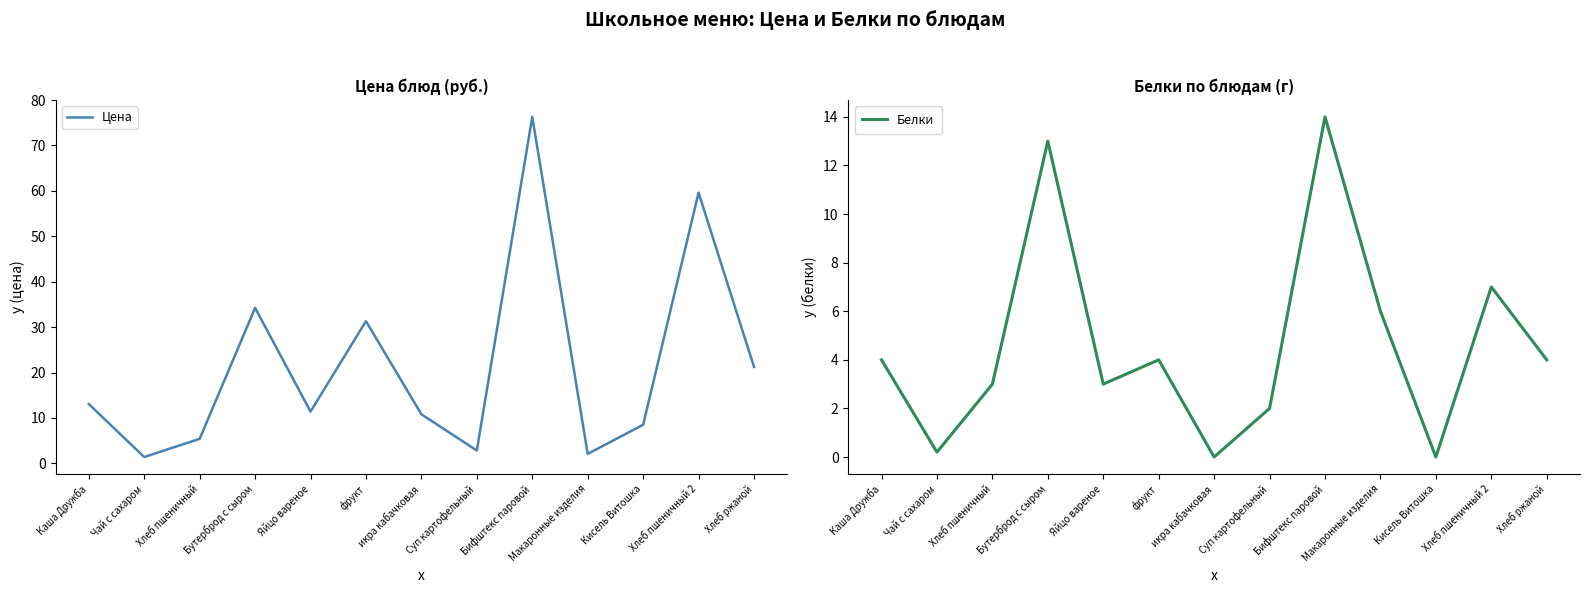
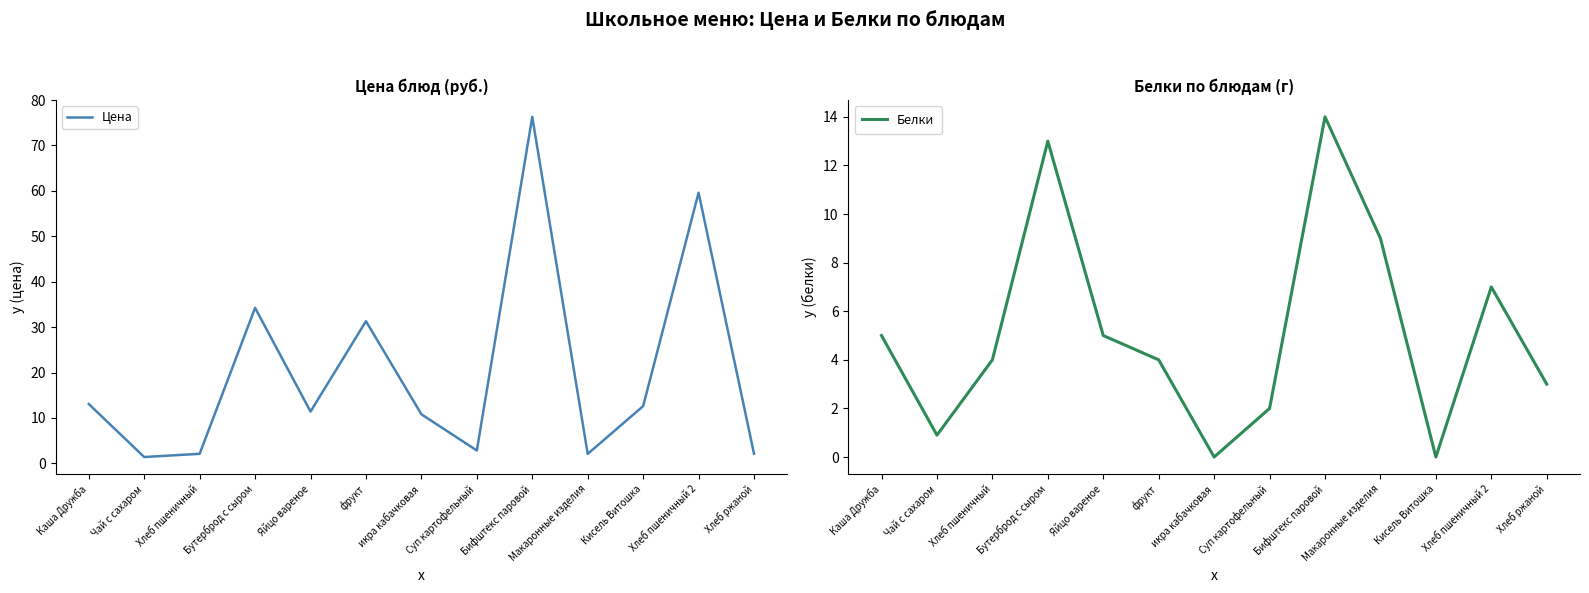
Цена блюд (руб.), Хлеб пшеничный: 5 -> 2
Цена блюд (руб.), Кисель Витошка: 9 -> 13
Цена блюд (руб.), Хлеб ржаной: 21 -> 2
Белки по блюдам (г), Каша Дружба: 4 -> 5
Белки по блюдам (г), Чай с сахаром: 0.2 -> 0.9
Белки по блюдам (г), Хлеб пшеничный: 3 -> 4
Белки по блюдам (г), Яйцо вареное: 3 -> 5
Белки по блюдам (г), Макаронные изделия: 6 -> 9
Белки по блюдам (г), Хлеб ржаной: 4 -> 3
